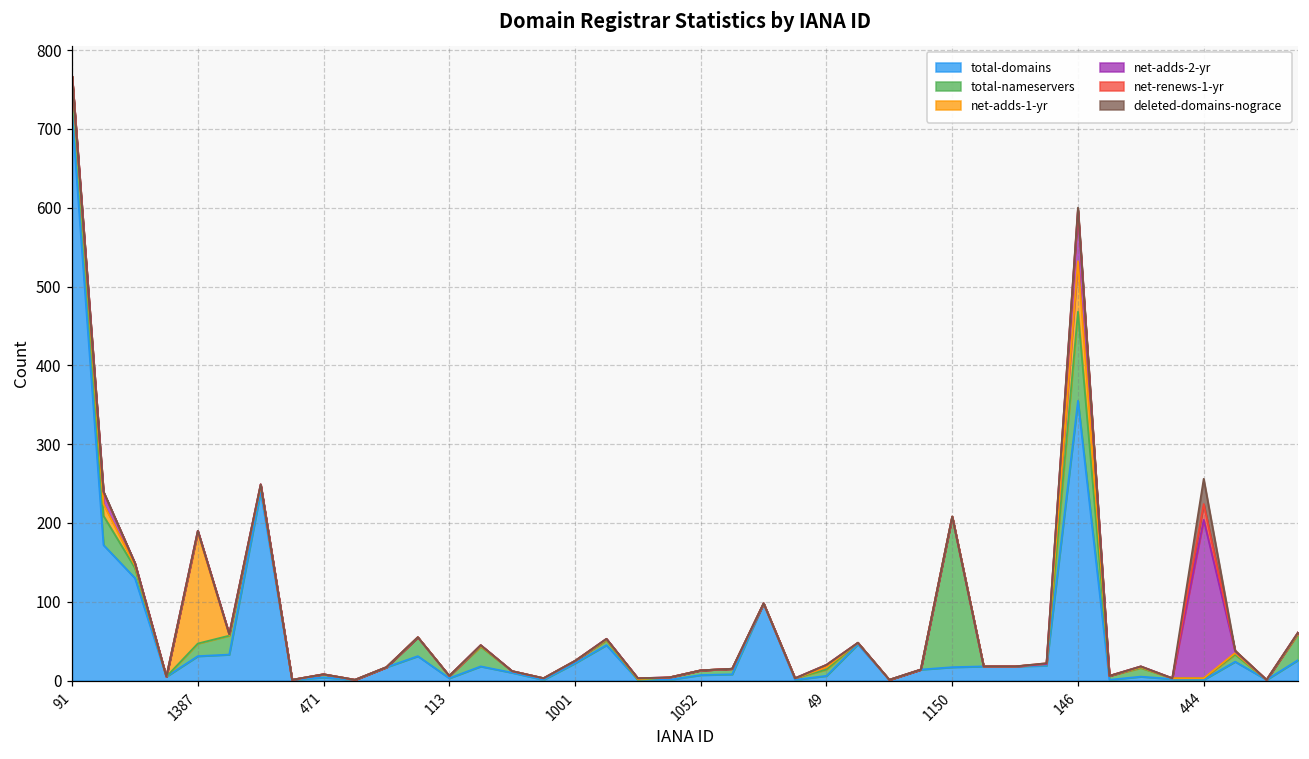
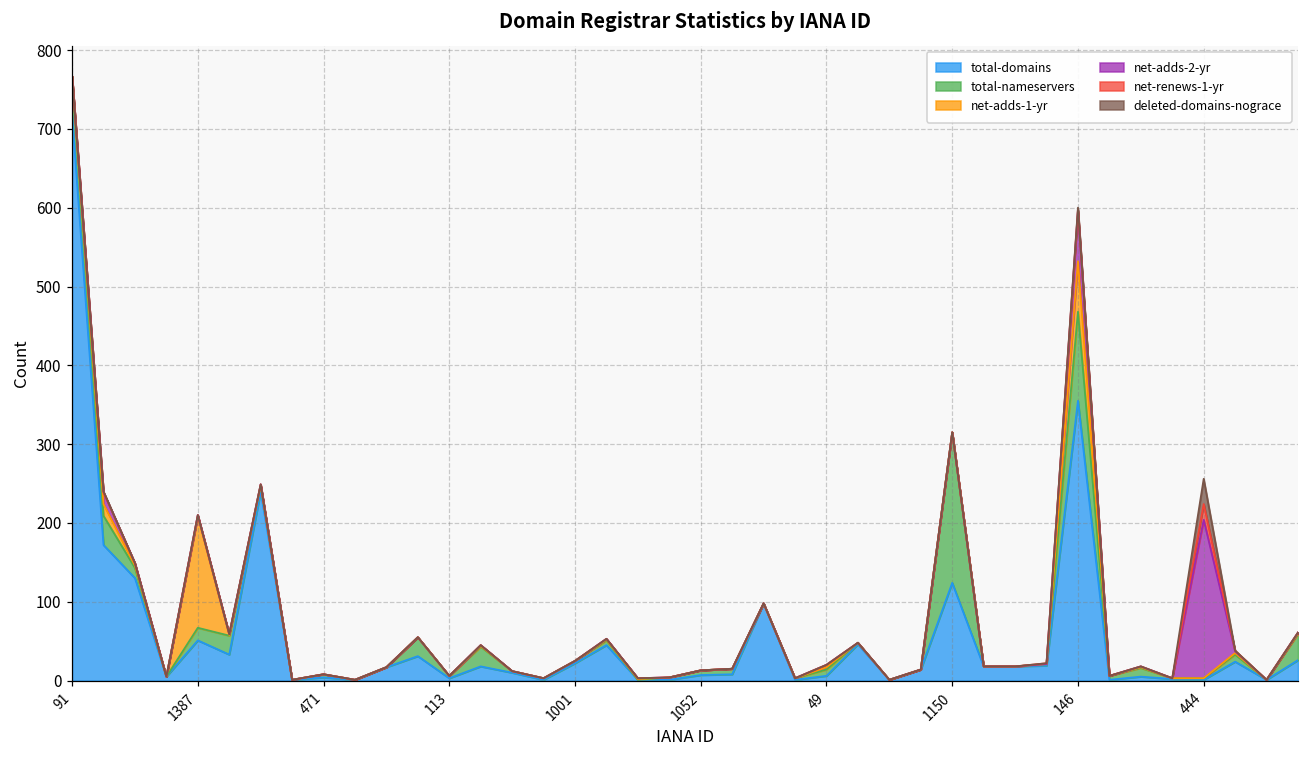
total-domains, 1387: 30 -> 50
total-domains, 1150: 20 -> 120
